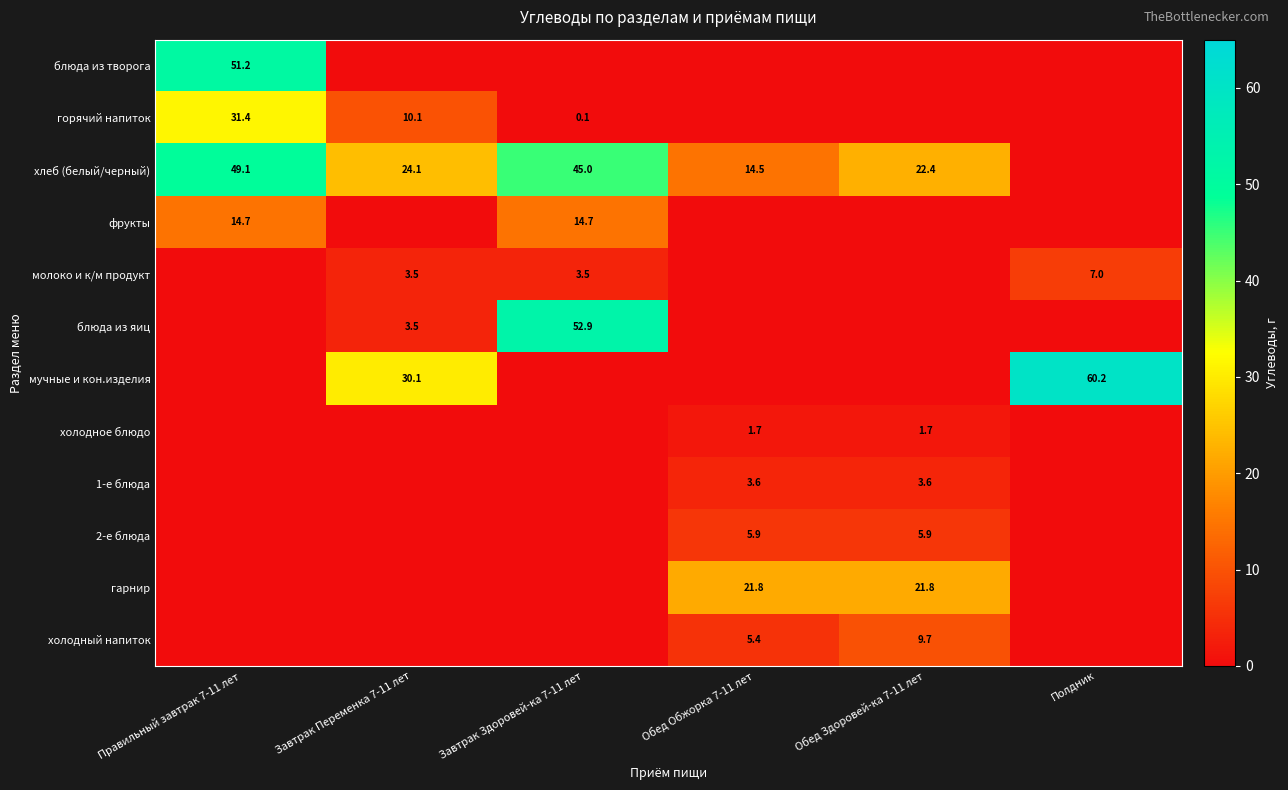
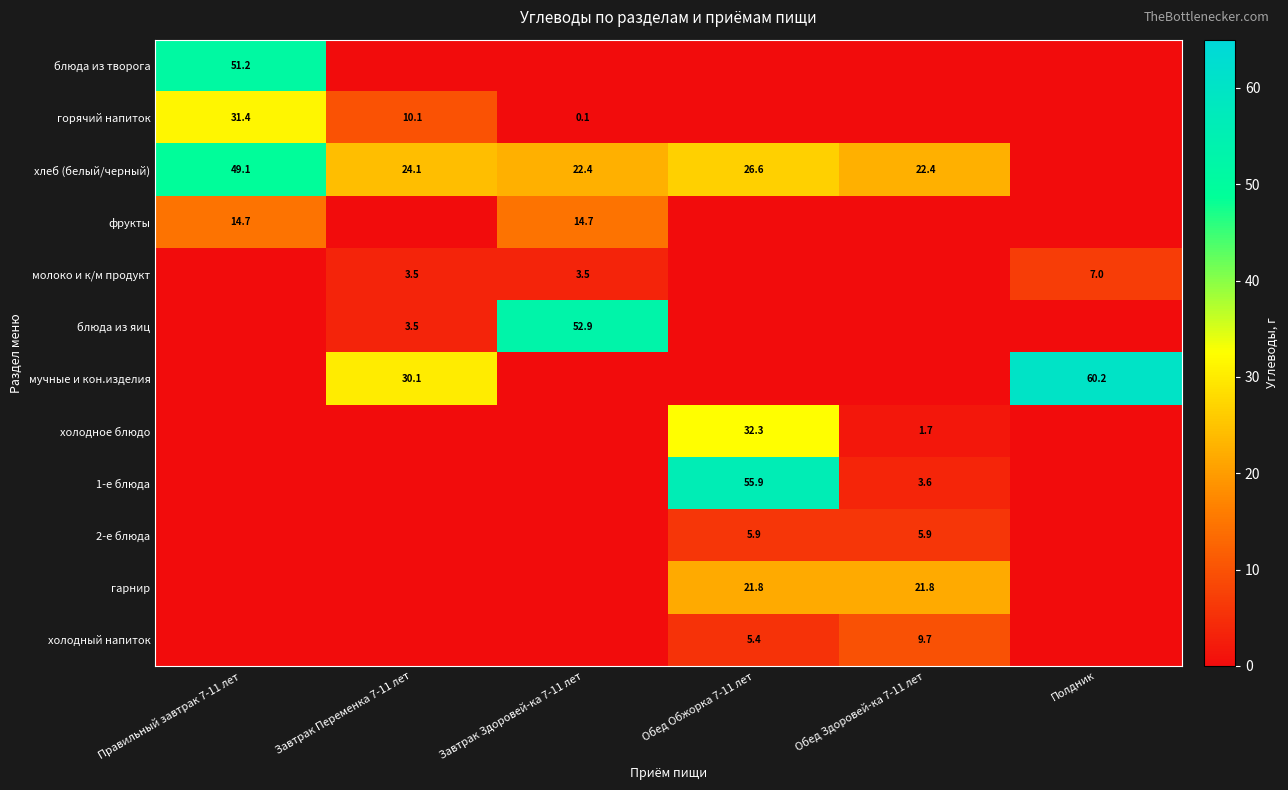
хлеб (белый/черный), Завтрак Здоровей-ка 7-11 лет: 45.0 -> 22.4
хлеб (белый/черный), Обед Обжорка 7-11 лет: 14.5 -> 26.6
холодное блюдо, Обед Обжорка 7-11 лет: 1.7 -> 32.3
1-е блюда, Обед Обжорка 7-11 лет: 3.6 -> 55.9
